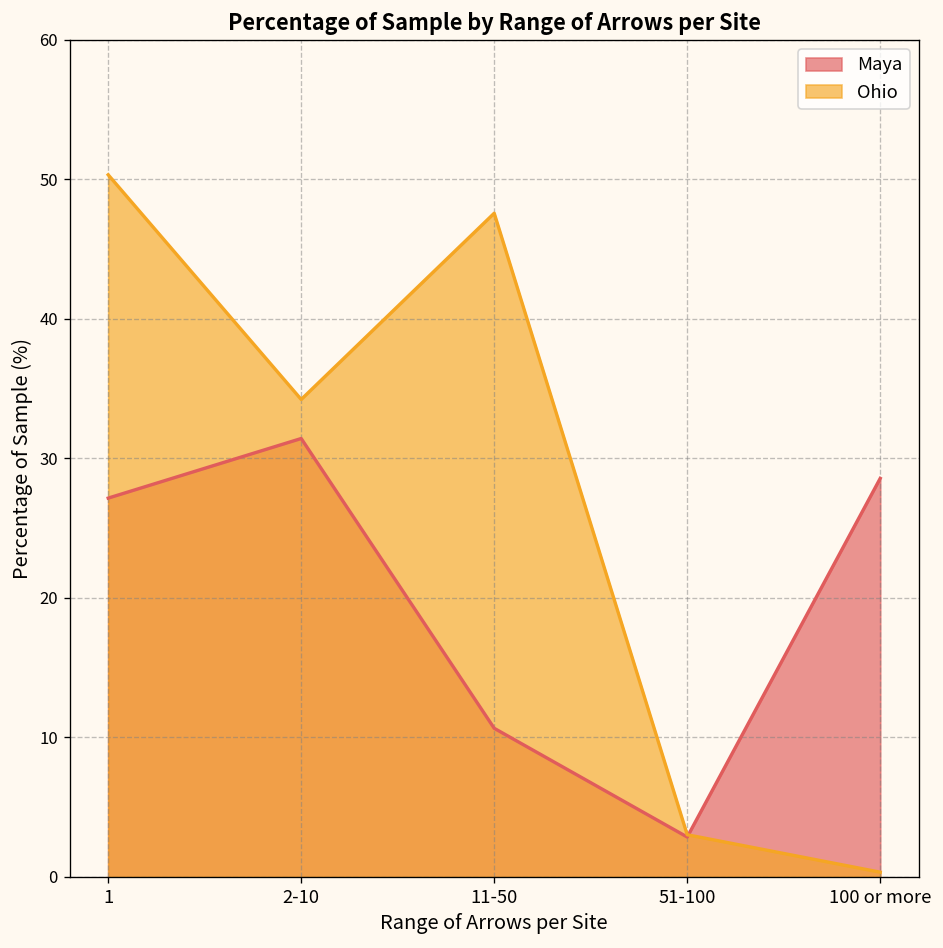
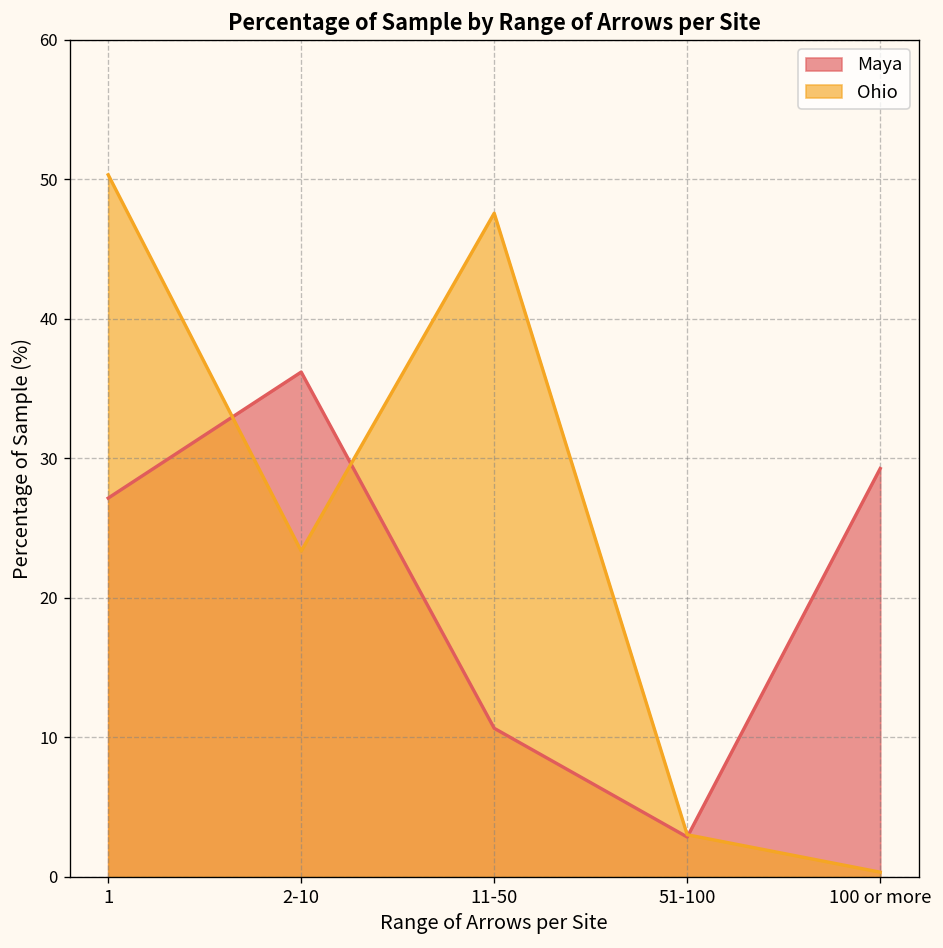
Maya, 2-10: 31.4 -> 36.2
Ohio, 2-10: 34.2 -> 23.4
Maya, 100 or more: 28.6 -> 29.3
